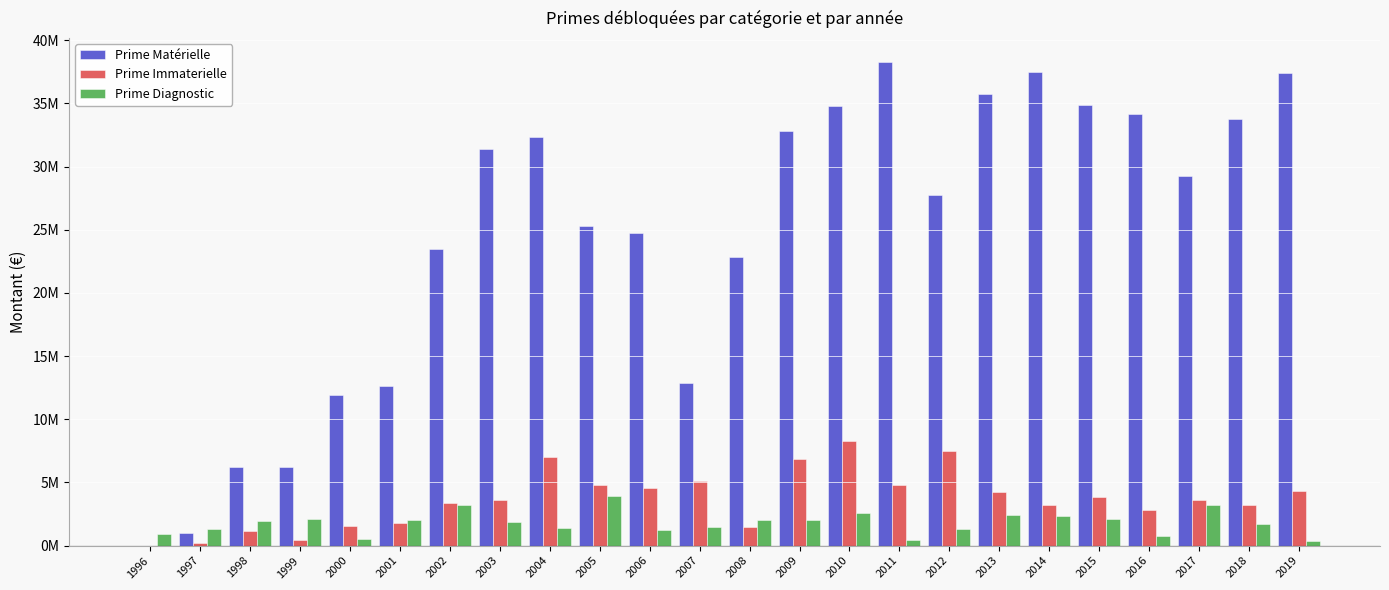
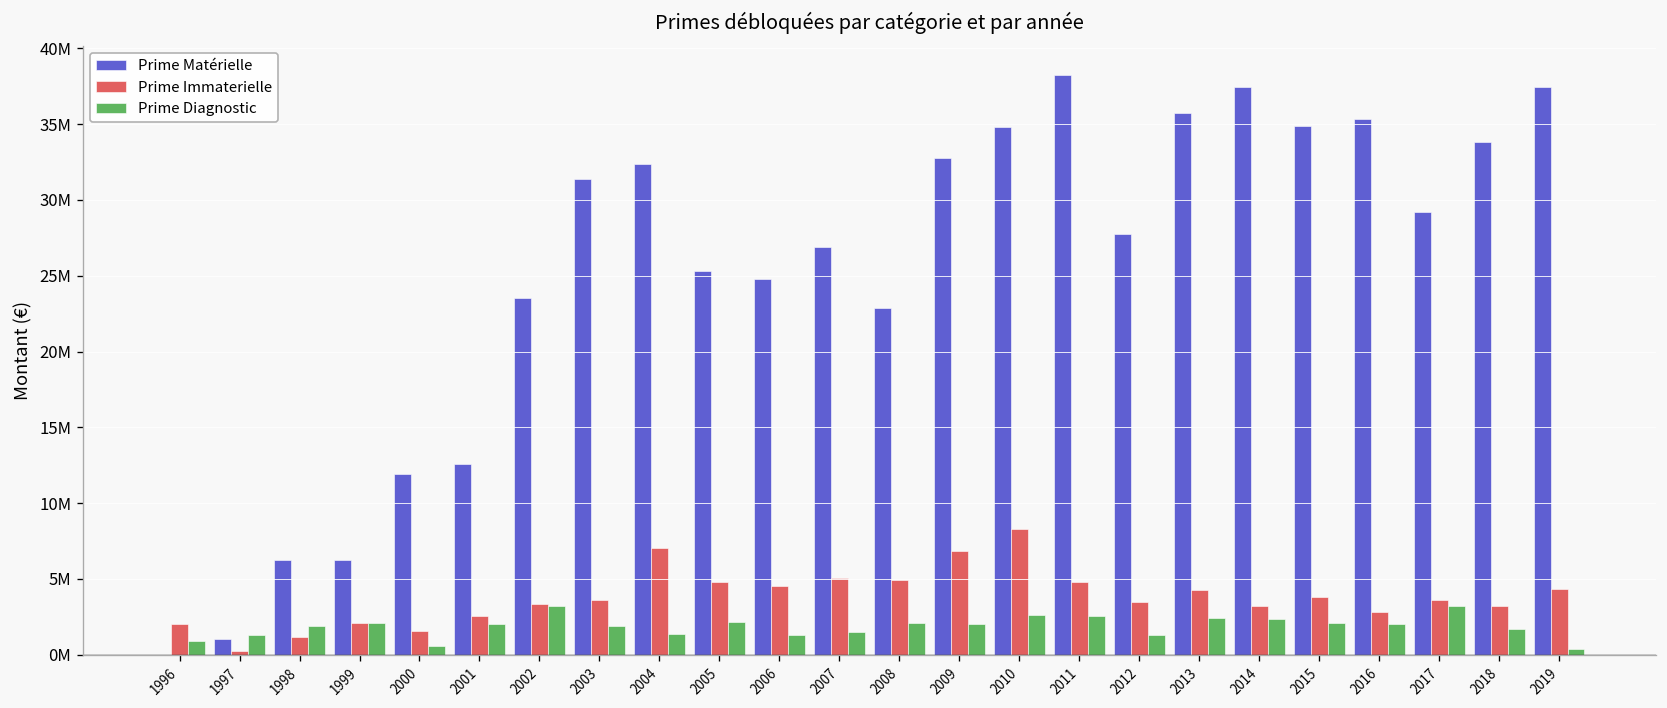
Prime Immaterielle, 1996: 0 -> 2000000
Prime Immaterielle, 1999: 500000 -> 2100000
Prime Immaterielle, 2001: 1800000 -> 2600000
Prime Diagnostic, 2005: 3900000 -> 2200000
Prime Matérielle, 2007: 12900000 -> 26900000
Prime Immaterielle, 2008: 1500000 -> 4900000
Prime Diagnostic, 2011: 500000 -> 2500000
Prime Immaterielle, 2012: 7500000 -> 3500000
Prime Matérielle, 2016: 34200000 -> 35300000
Prime Diagnostic, 2016: 800000 -> 2000000
